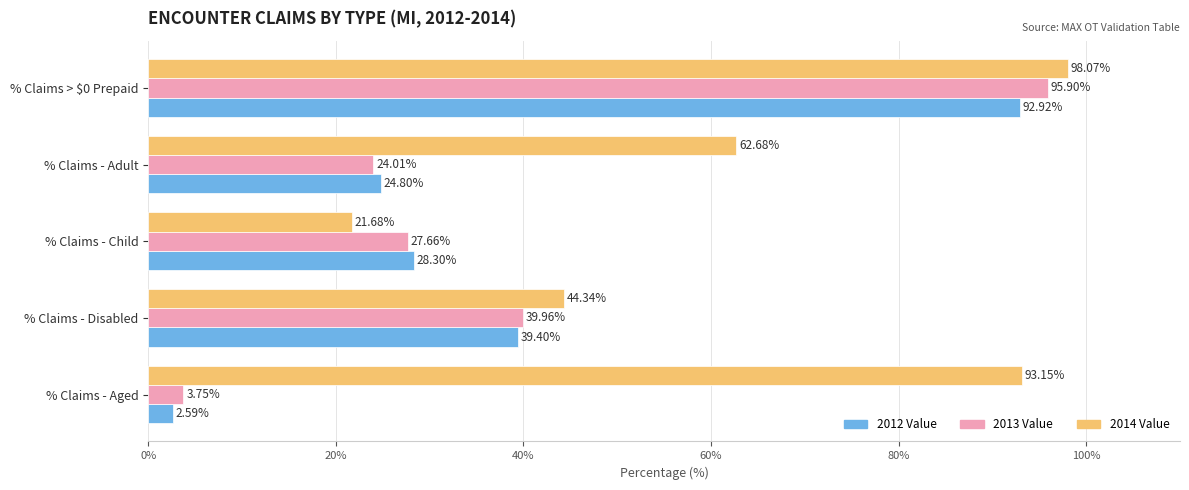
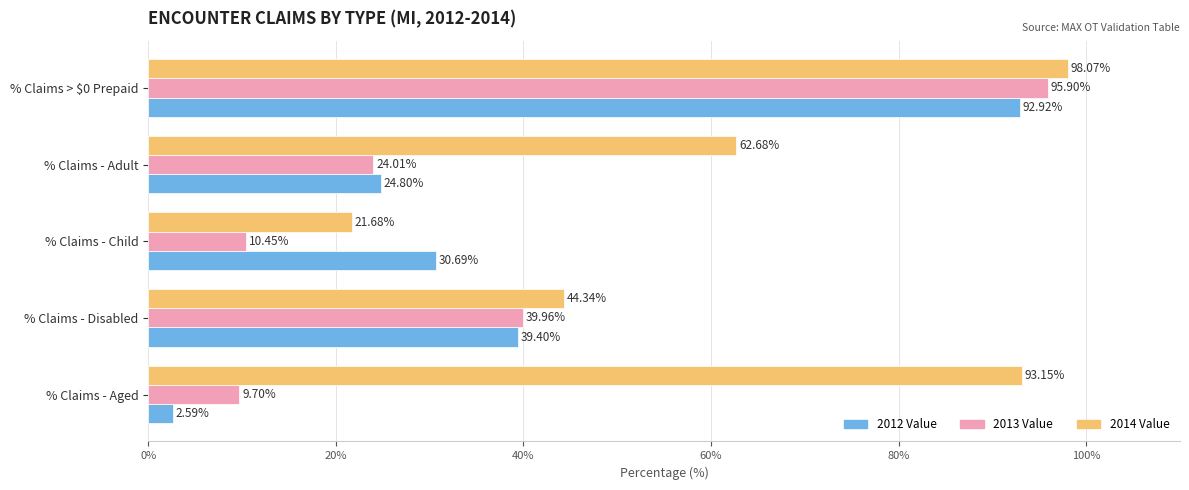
2013 Value, % Claims - Child: 27.66% -> 10.45%
2012 Value, % Claims - Child: 28.30% -> 30.69%
2013 Value, % Claims - Aged: 3.75% -> 9.70%
